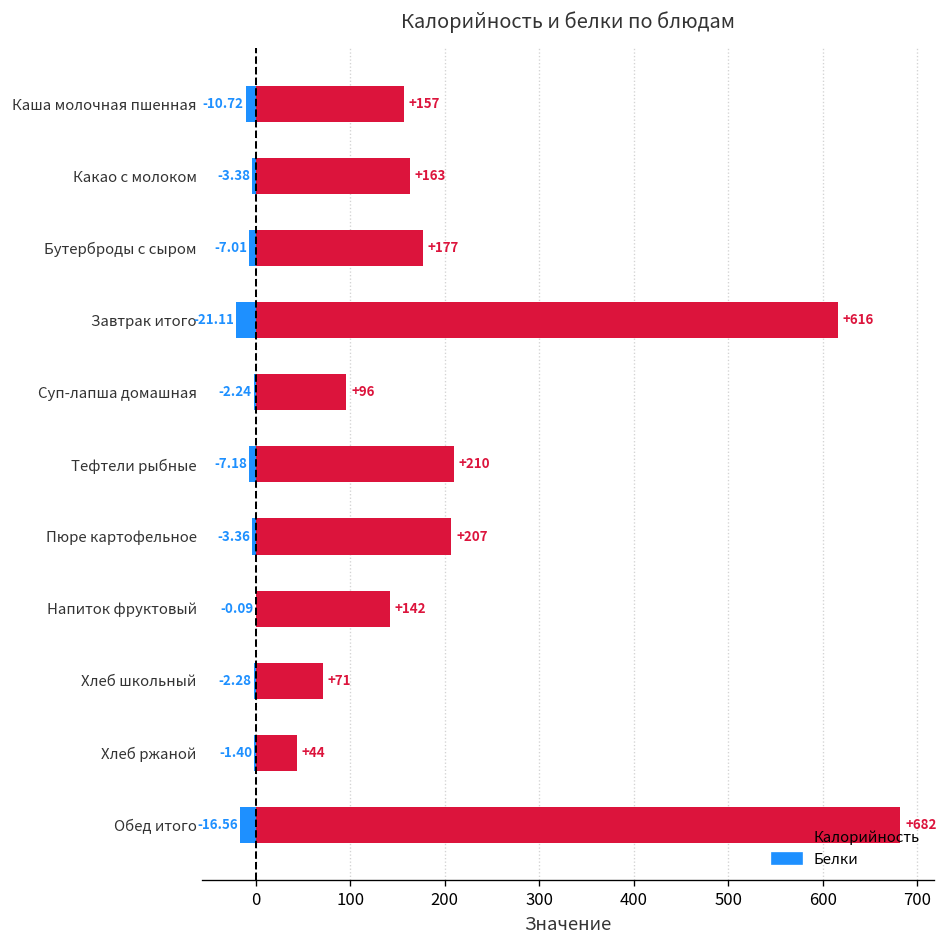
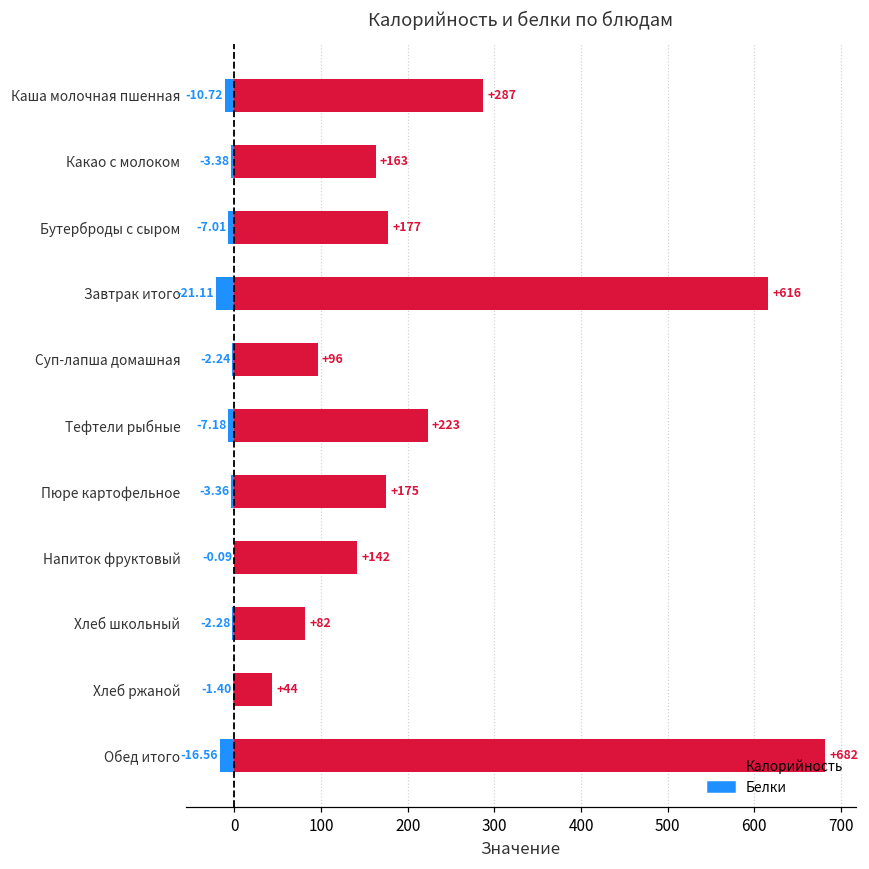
Калорийность, Каша молочная пшенная: +157 -> +287
Калорийность, Тефтели рыбные: +210 -> +223
Калорийность, Пюре картофельное: +207 -> +175
Калорийность, Хлеб школьный: +71 -> +82
